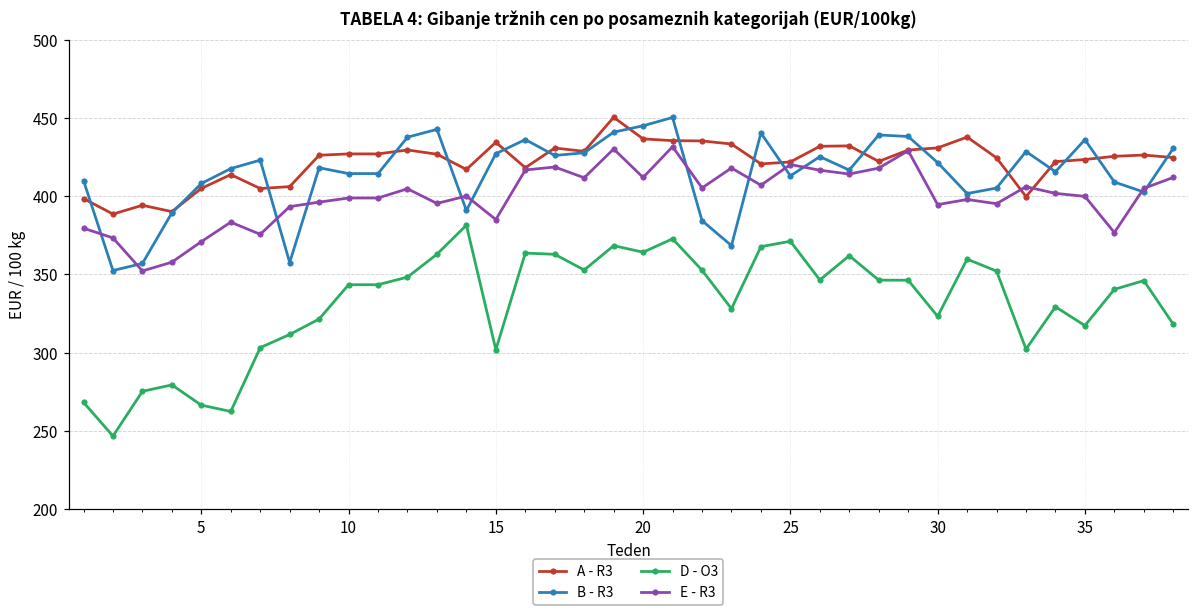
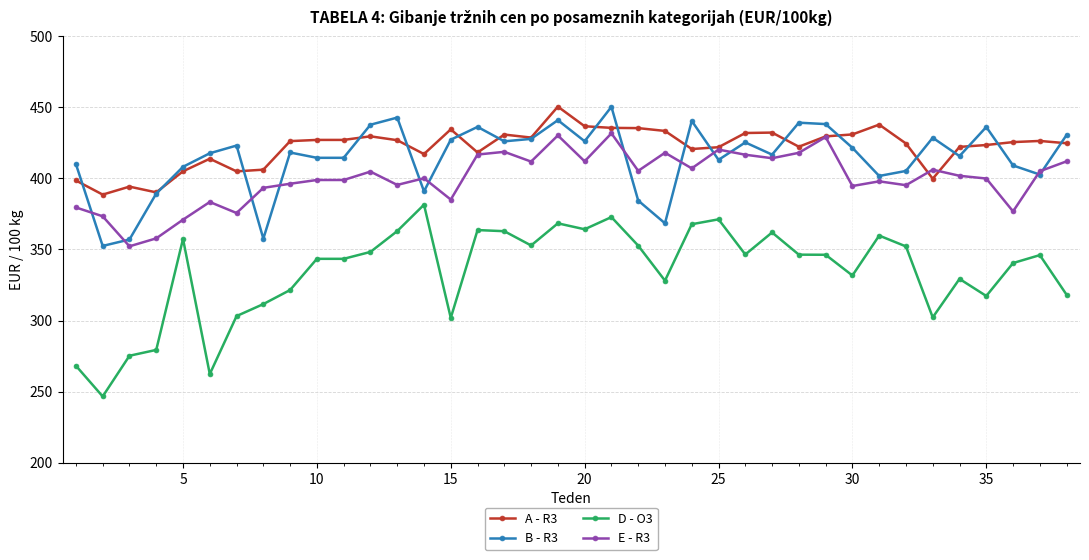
D - O3, 5: 266 -> 357
B - R3, 20: 445 -> 426
D - O3, 30: 323 -> 332
